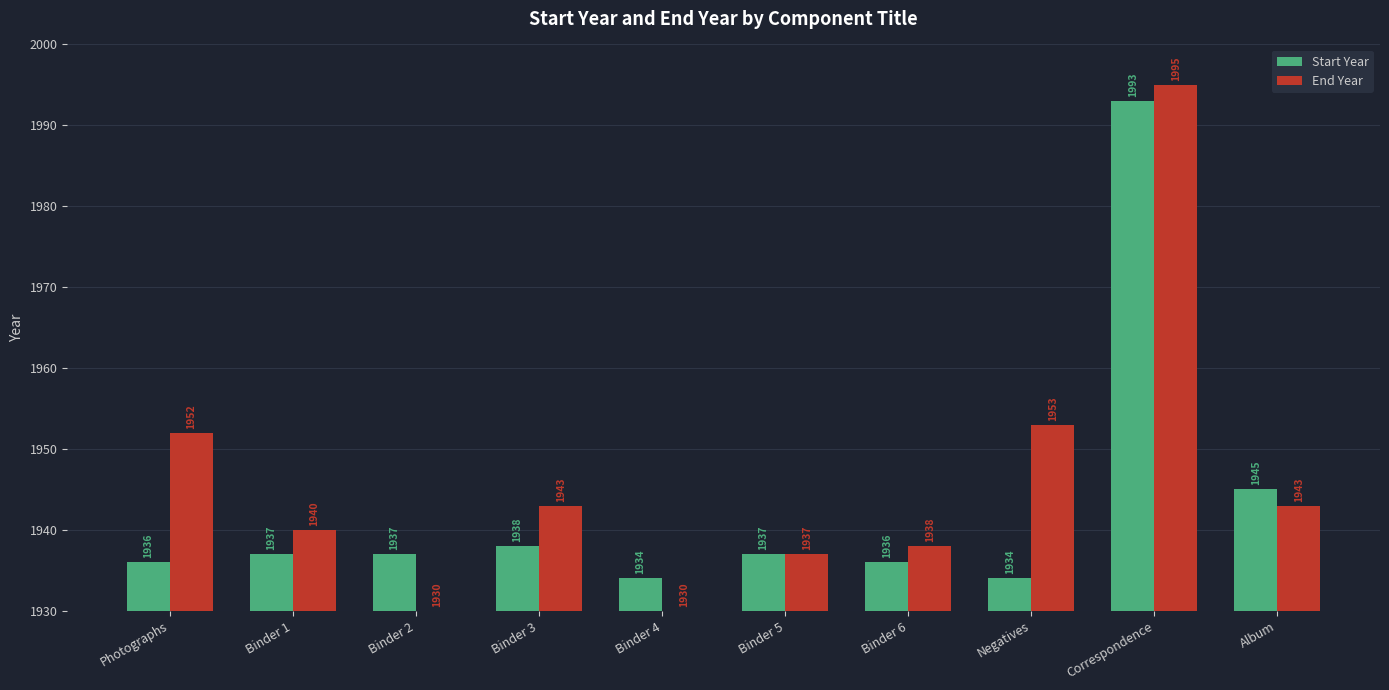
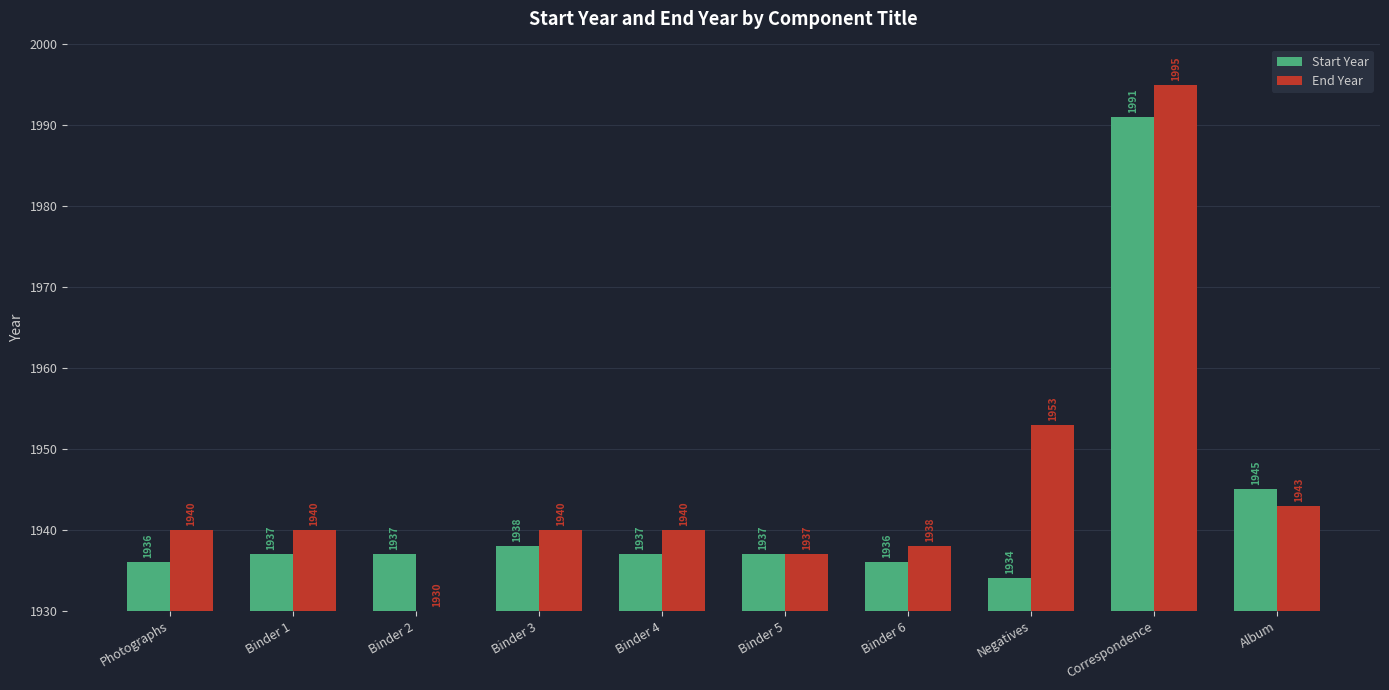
End Year, Photographs: 1952 -> 1940
End Year, Binder 3: 1943 -> 1940
Start Year, Binder 4: 1934 -> 1937
End Year, Binder 4: 1930 -> 1940
Start Year, Correspondence: 1993 -> 1991
